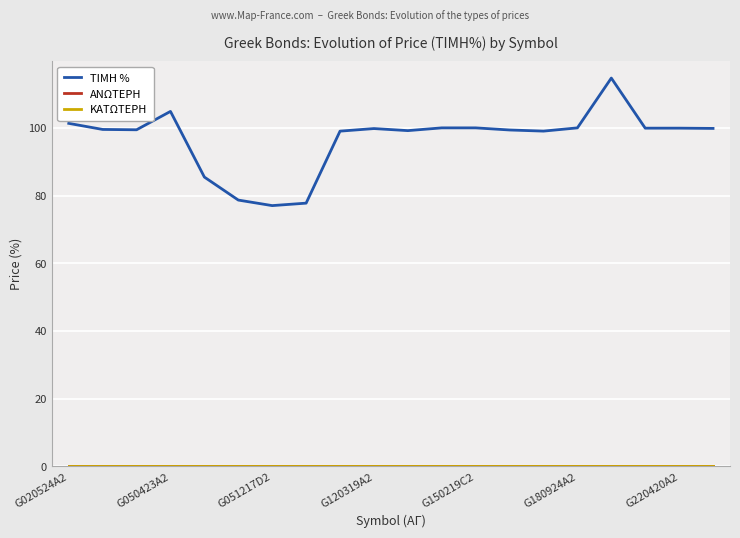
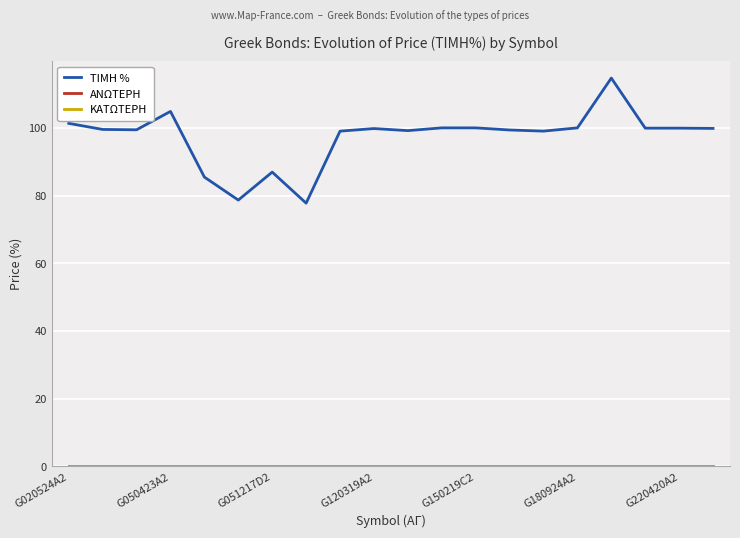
ΤΙΜΗ %, G051217D2: 77 -> 87
